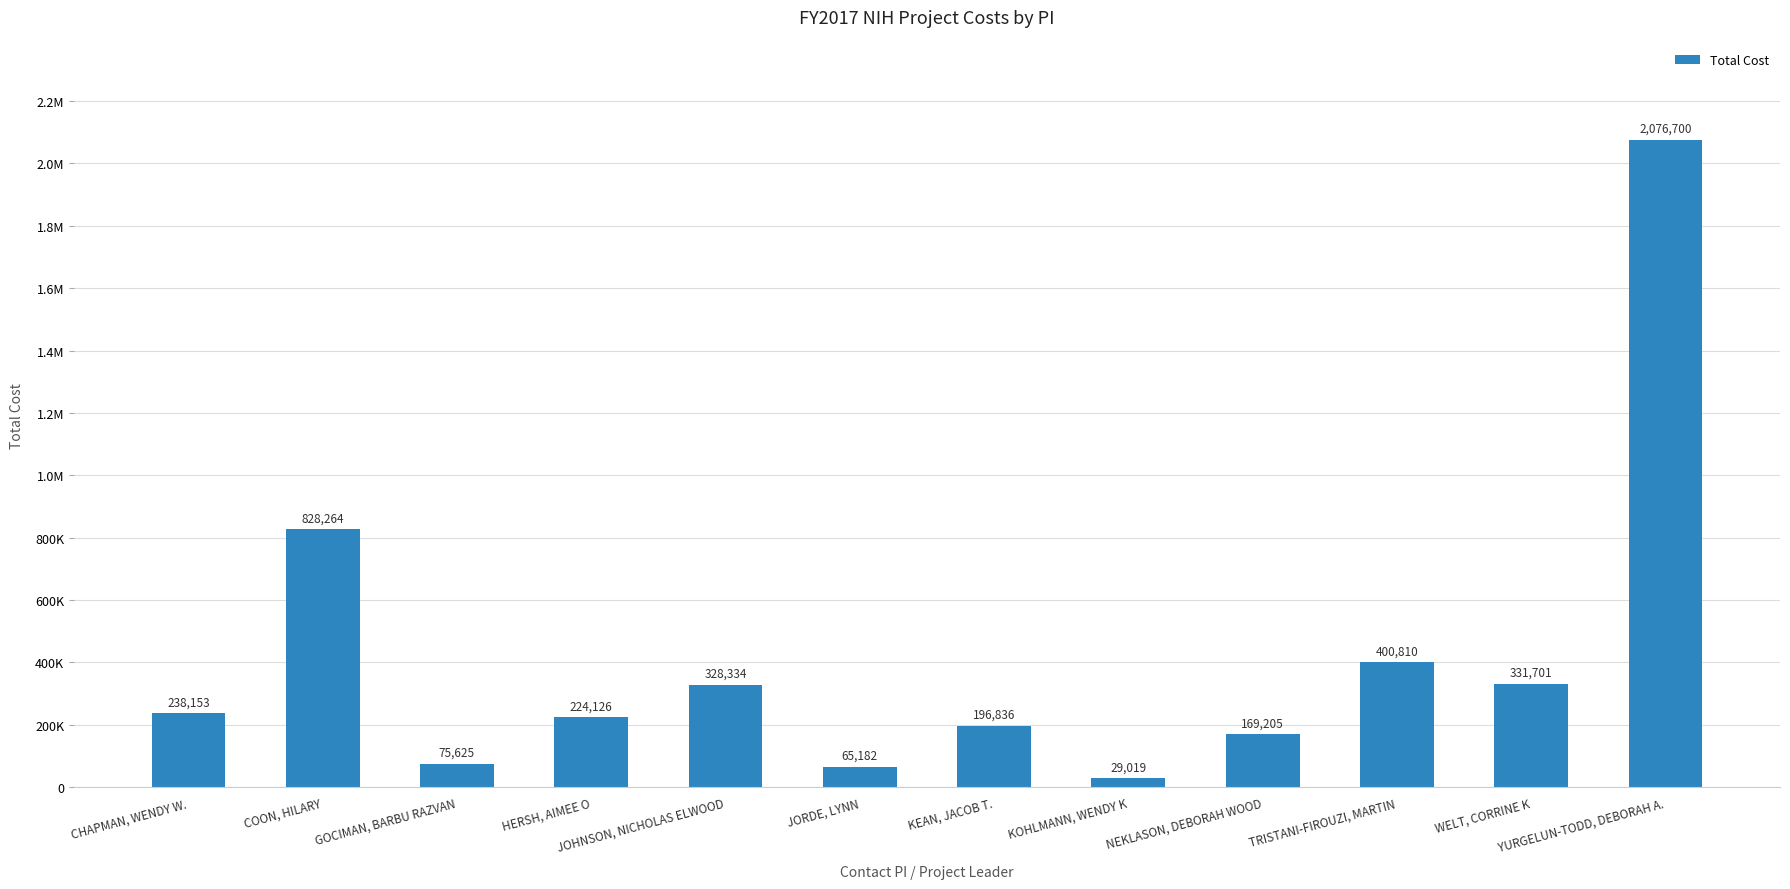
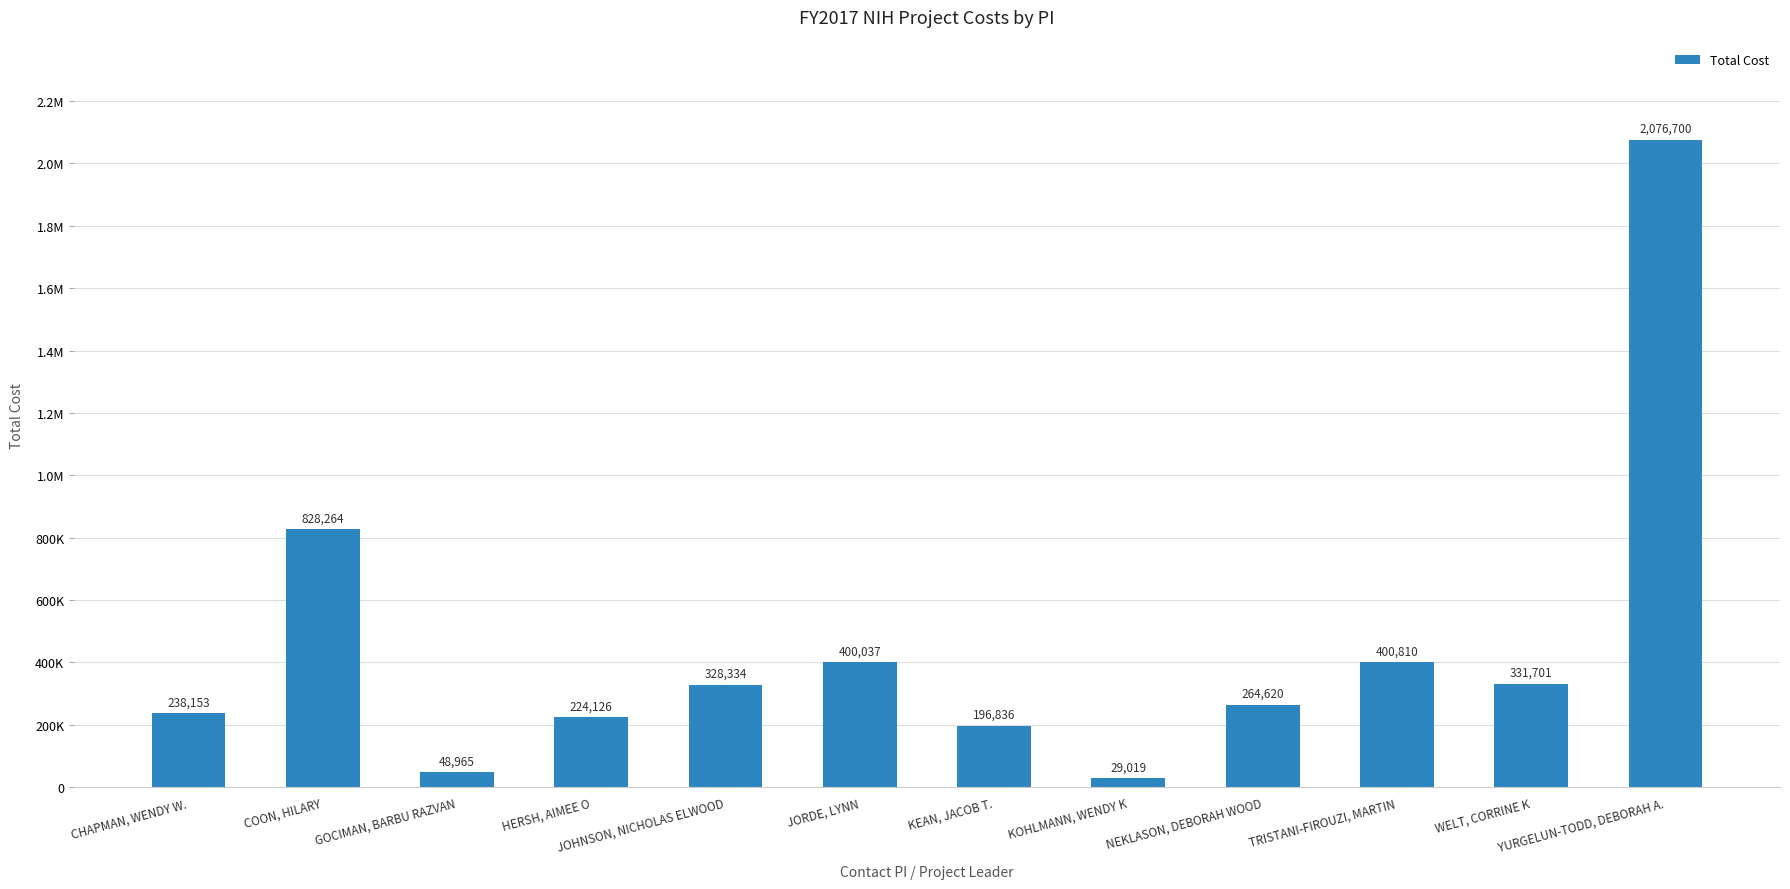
GOCIMAN, BARBU RAZVAN: 75,625 -> 48,965
JORDE, LYNN: 65,182 -> 400,037
NEKLASON, DEBORAH WOOD: 169,205 -> 264,620
